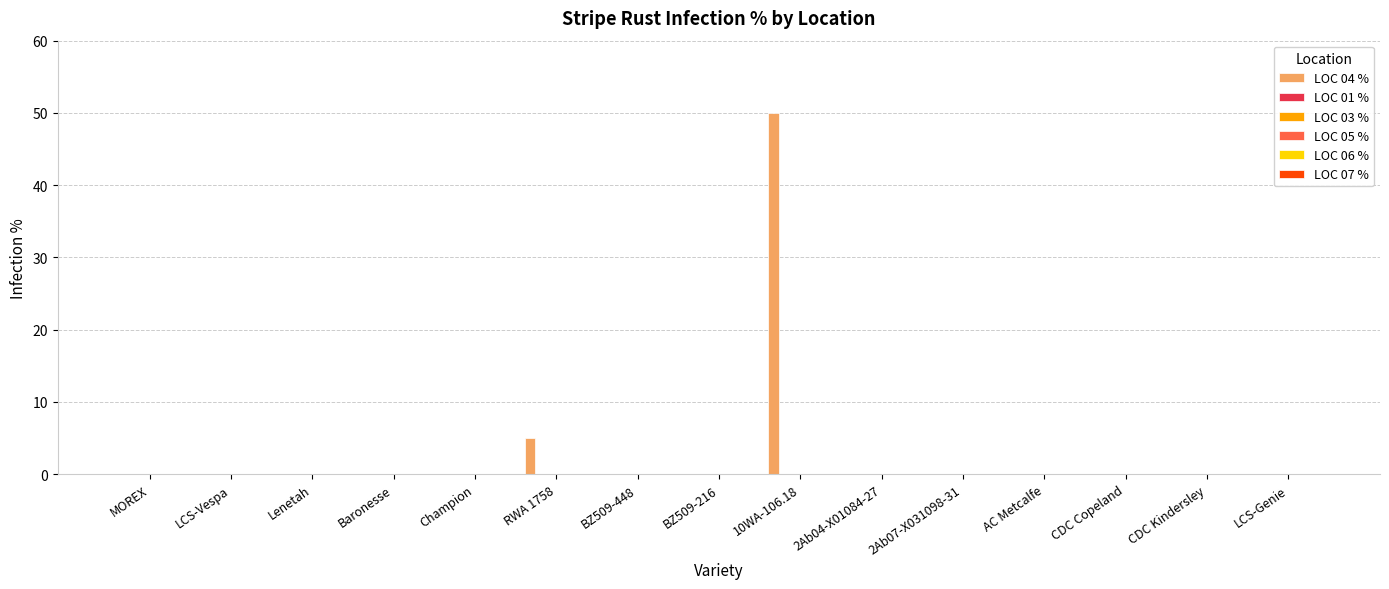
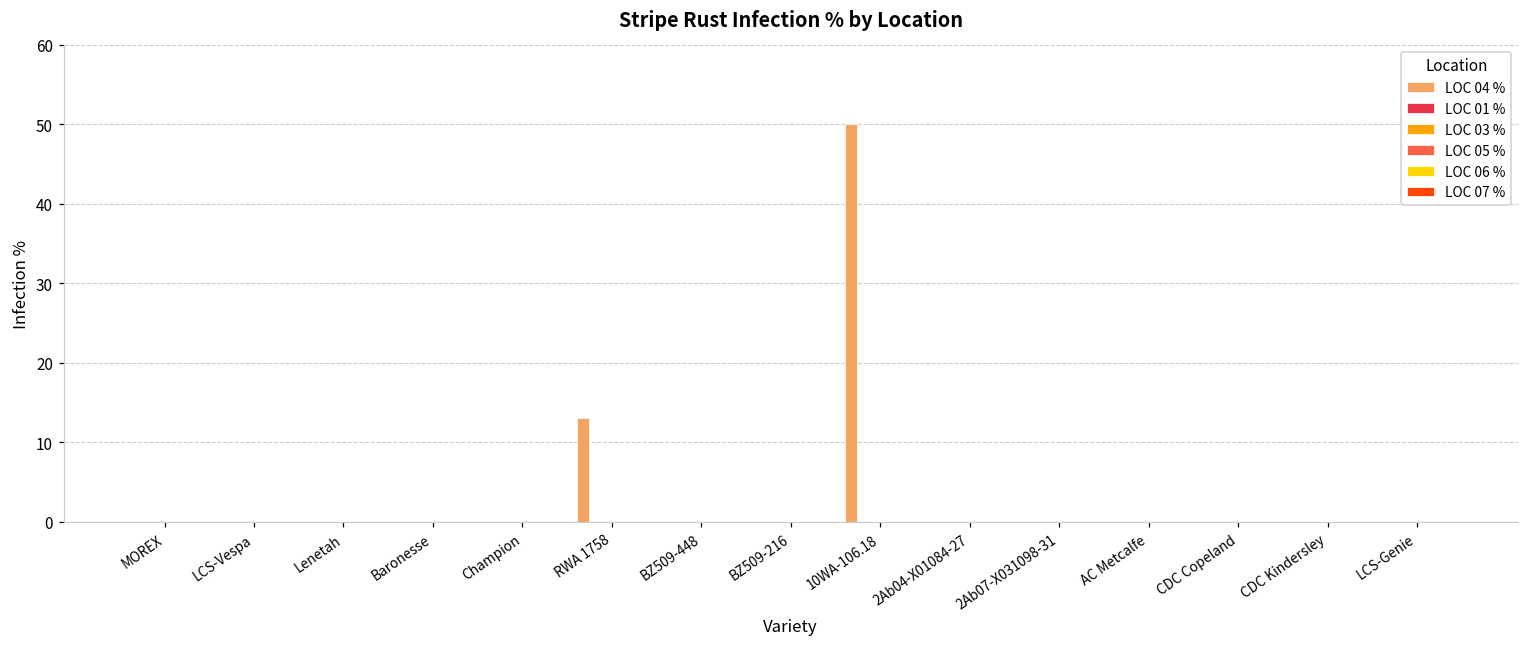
LOC 04 %, RWA 1758: 5 -> 13
